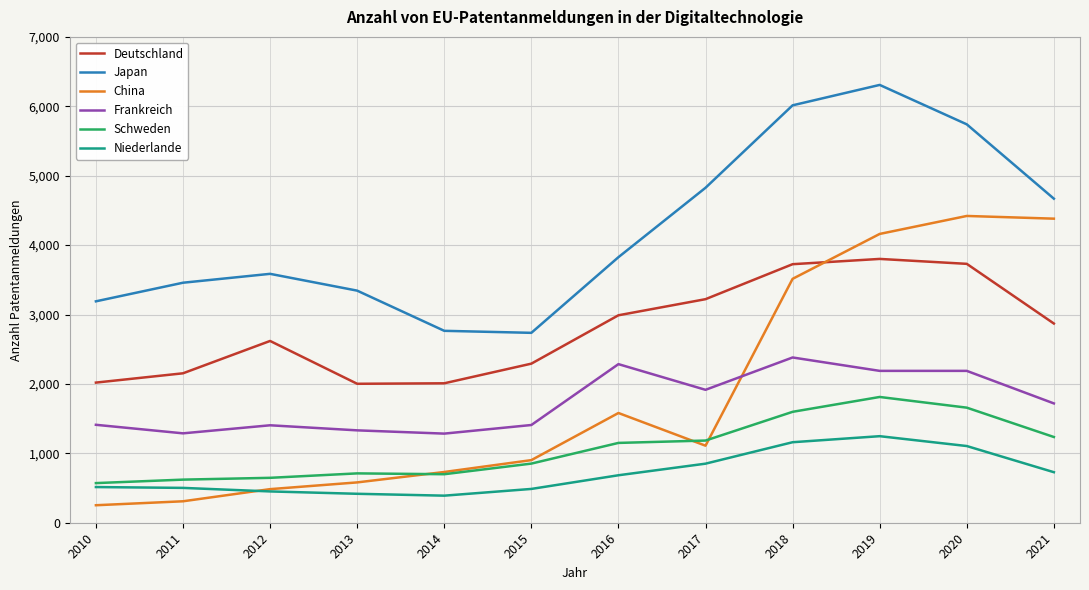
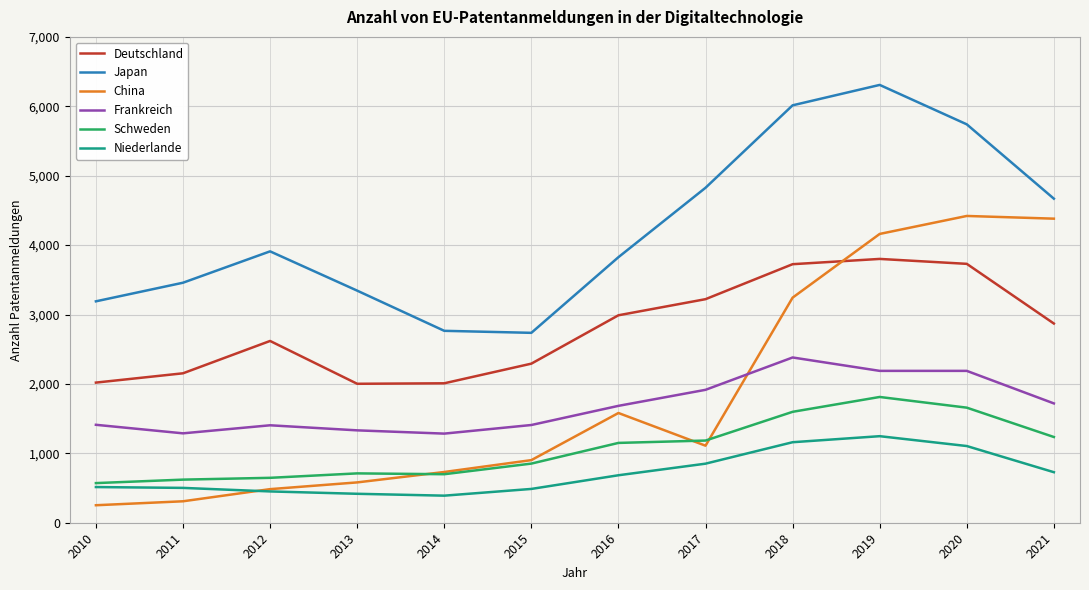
Japan, 2012: 3,600 -> 3,900
Frankreich, 2016: 2,300 -> 1,700
China, 2018: 3,500 -> 3,200
